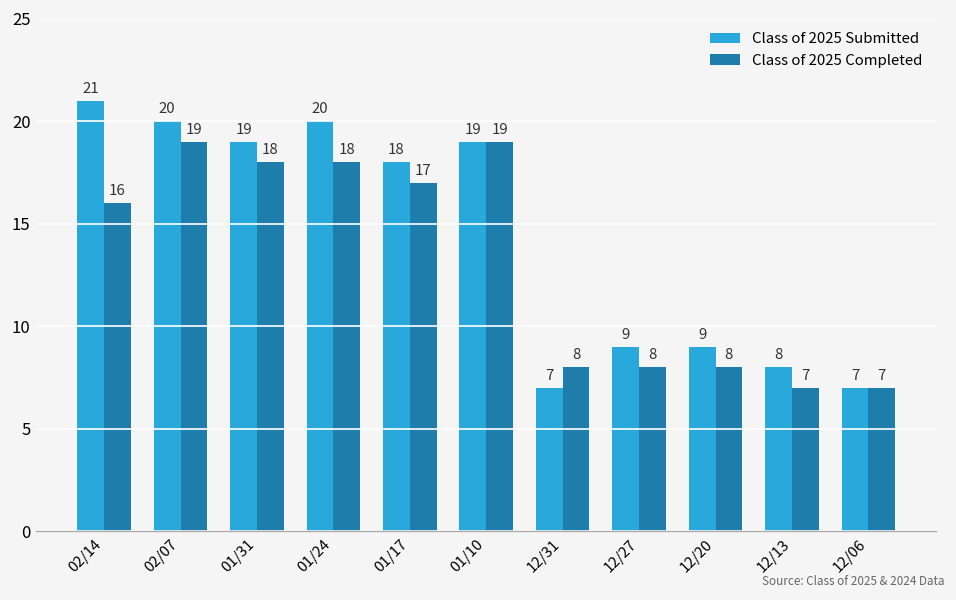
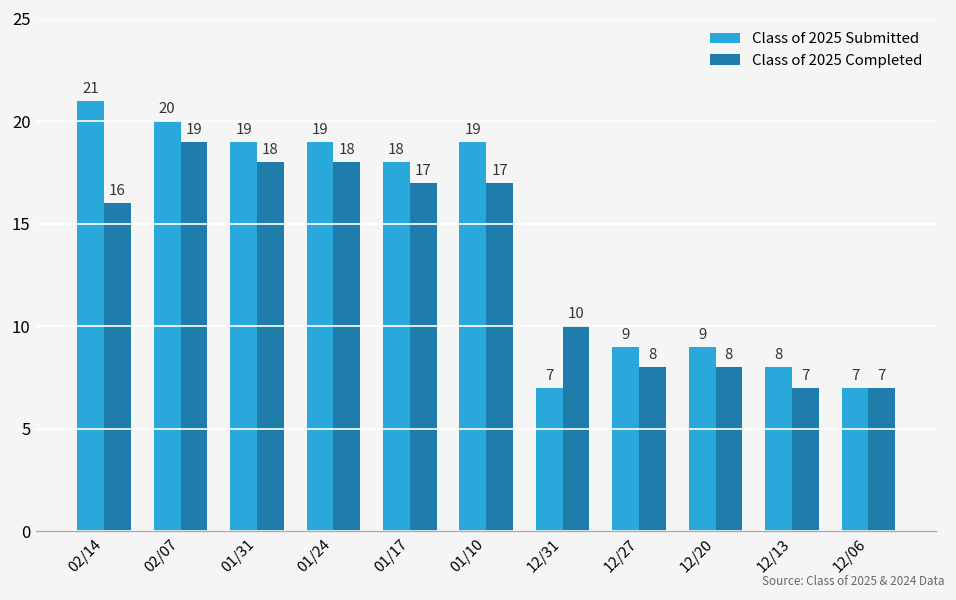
Class of 2025 Submitted, 01/24: 20 -> 19
Class of 2025 Completed, 01/10: 19 -> 17
Class of 2025 Completed, 12/31: 8 -> 10
